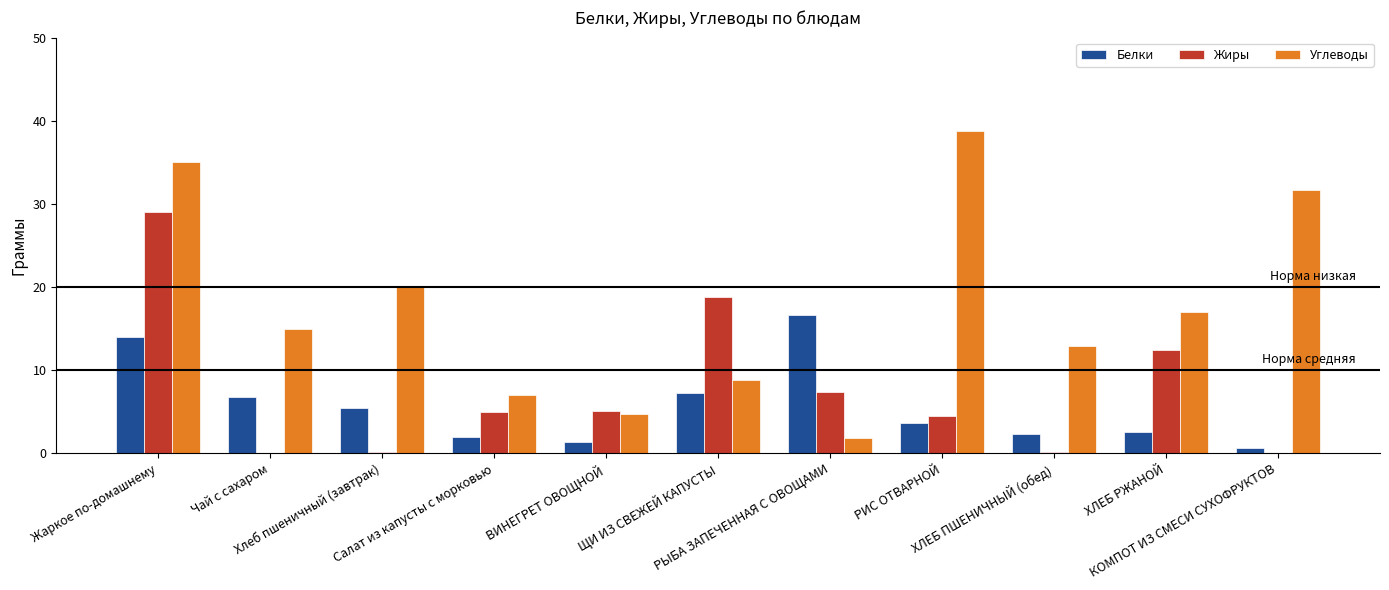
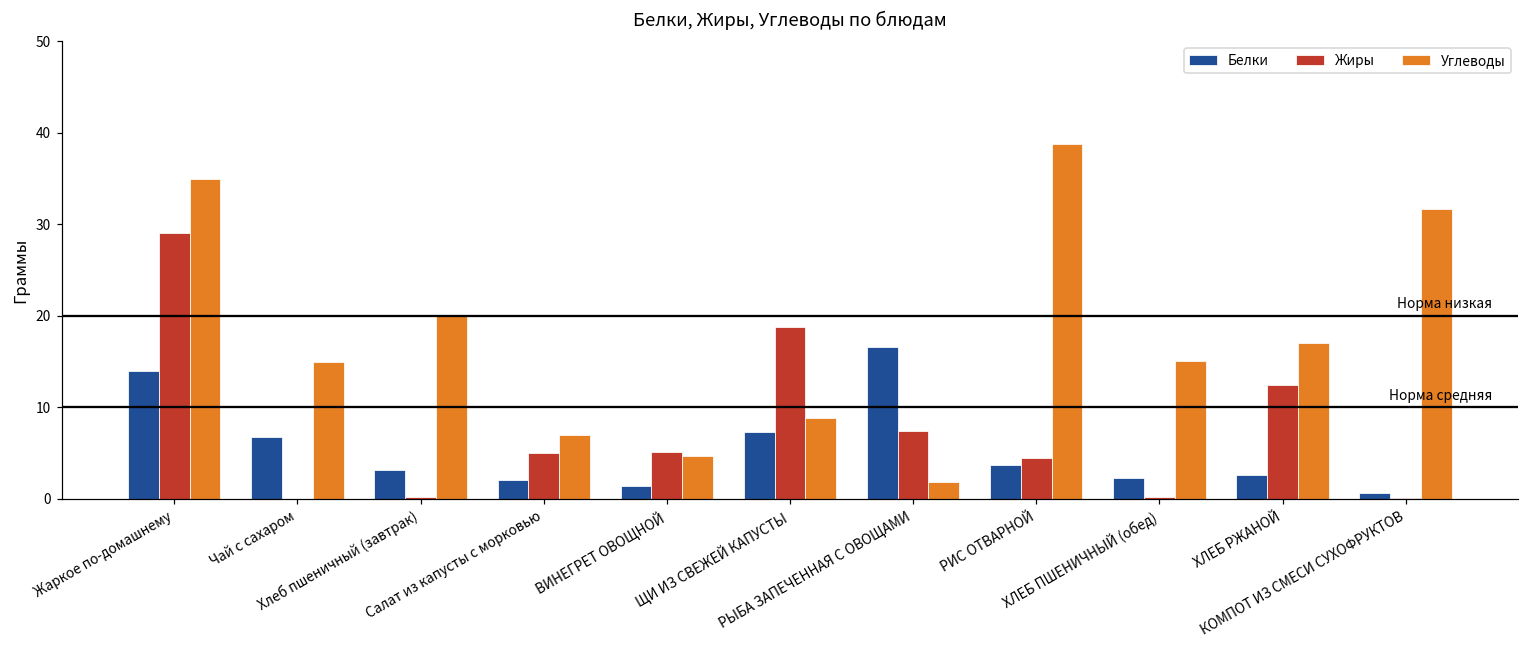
Белки, Хлеб пшеничный (завтрак): 6 -> 3
Углеводы, ХЛЕБ ПШЕНИЧНЫЙ (обед): 13 -> 15
